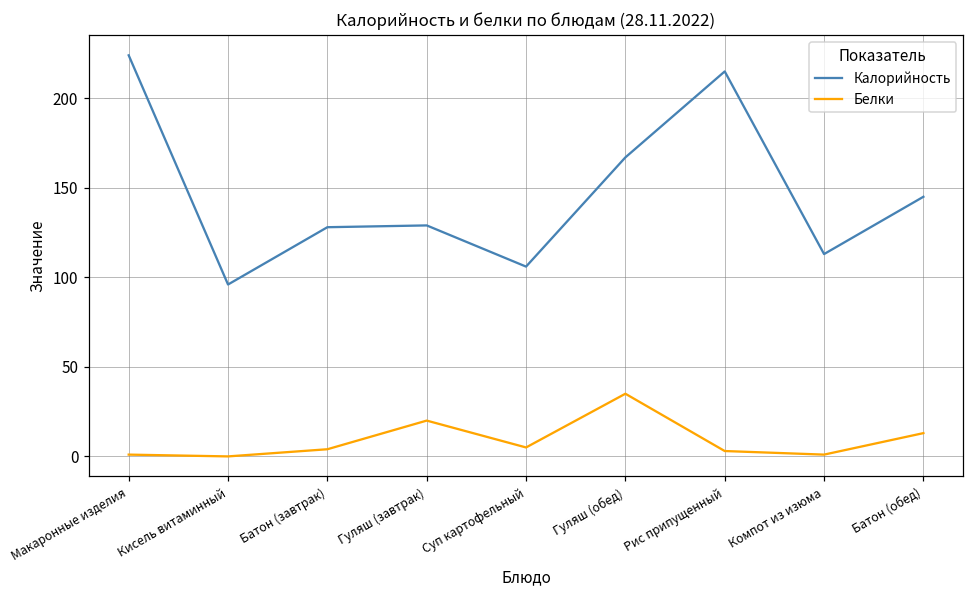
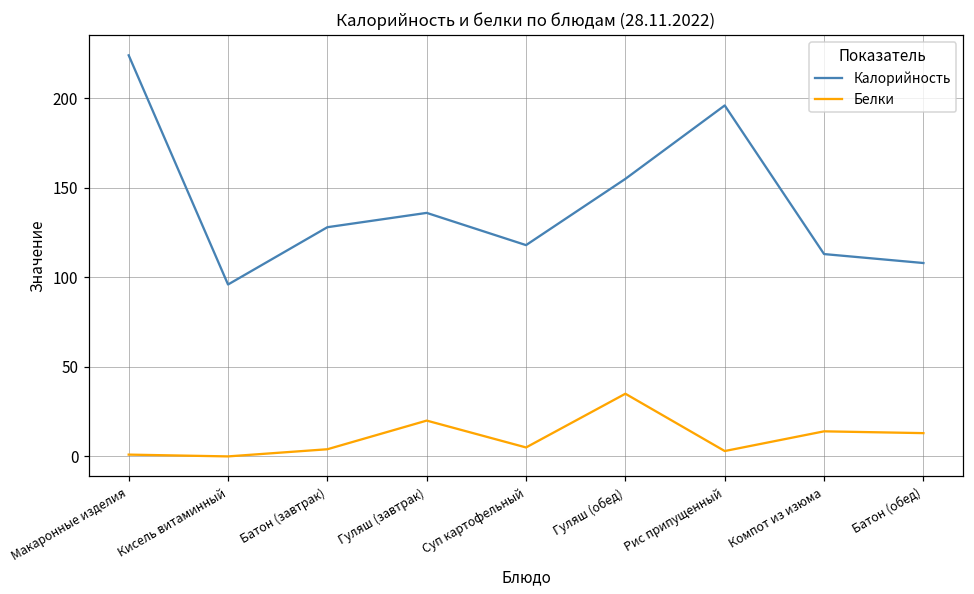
Калорийность, Гуляш (завтрак): 129 -> 136
Калорийность, Суп картофельный: 106 -> 118
Калорийность, Гуляш (обед): 167 -> 155
Калорийность, Рис припущенный: 215 -> 196
Белки, Компот из изюма: 1 -> 14
Калорийность, Батон (обед): 145 -> 108
